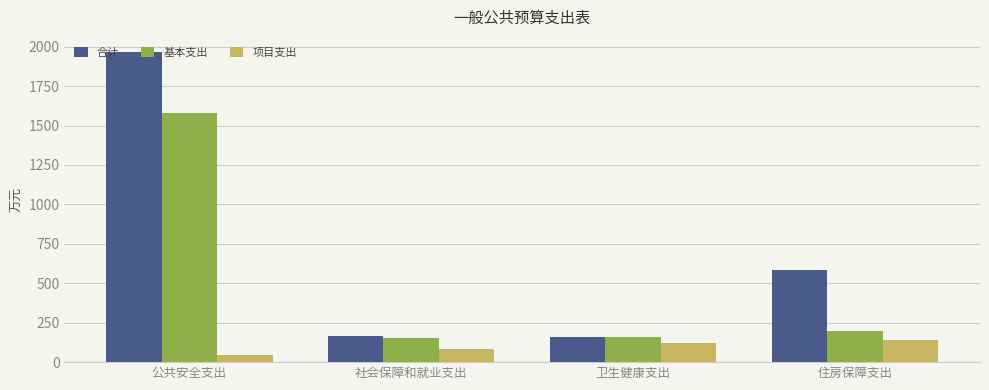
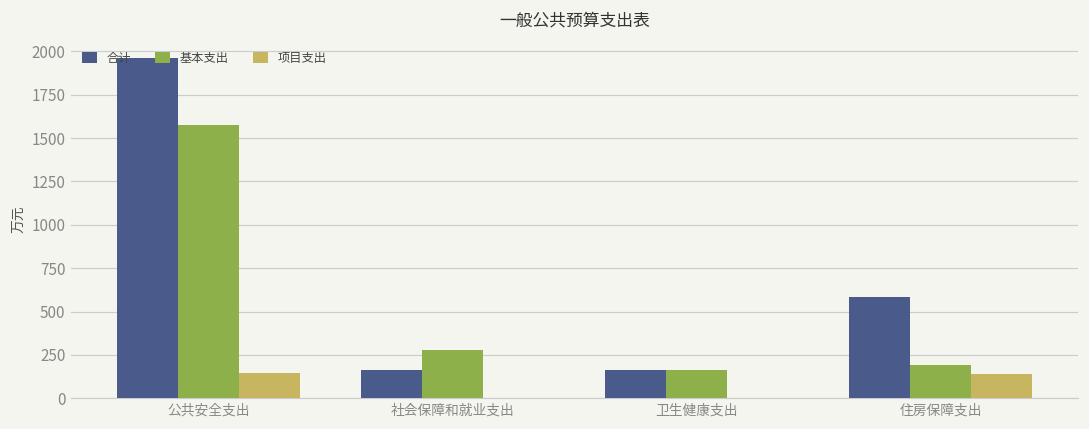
项目支出, 公共安全支出: 50 -> 140
基本支出, 社会保障和就业支出: 150 -> 280
项目支出, 社会保障和就业支出: 90 -> 0
项目支出, 卫生健康支出: 120 -> 0
